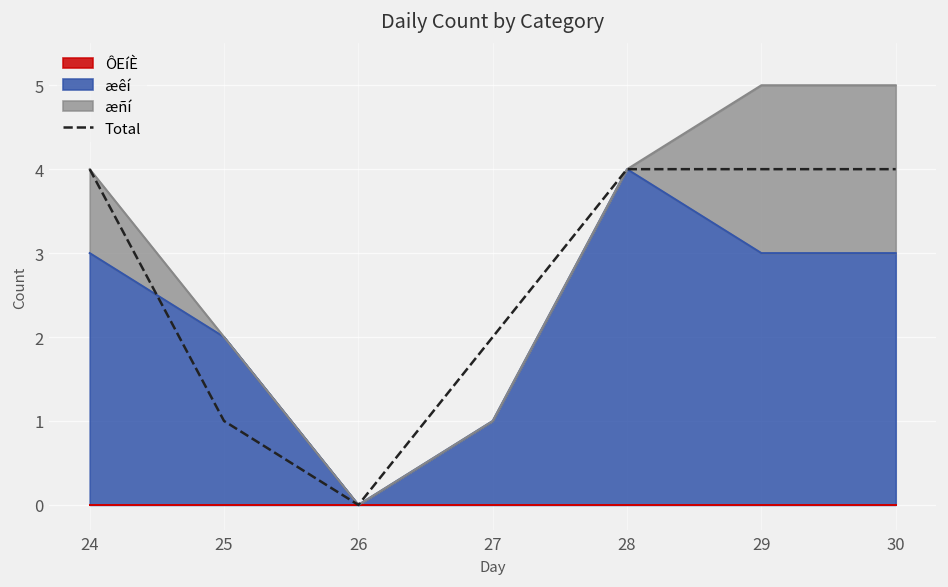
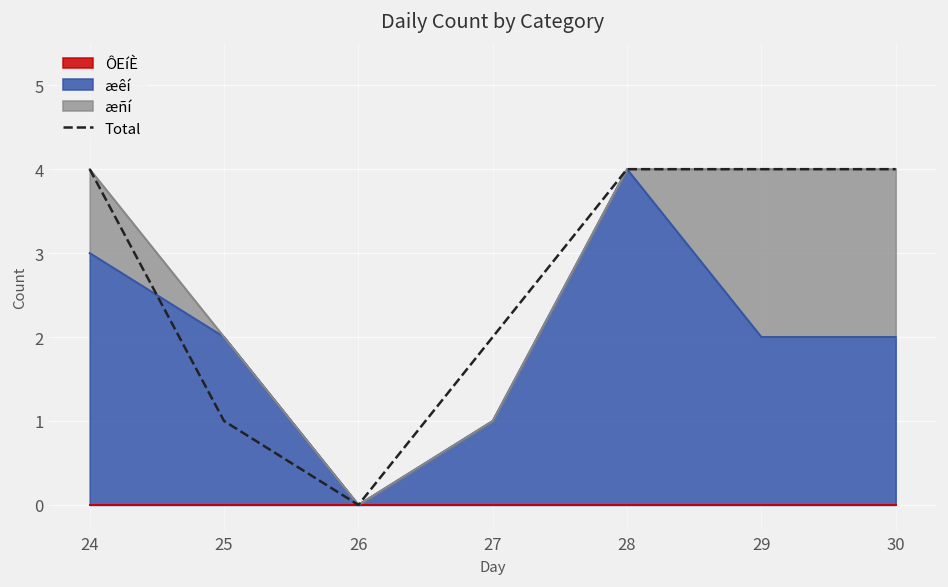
æêí, 29: 3 -> 2
æêí, 30: 3 -> 2
